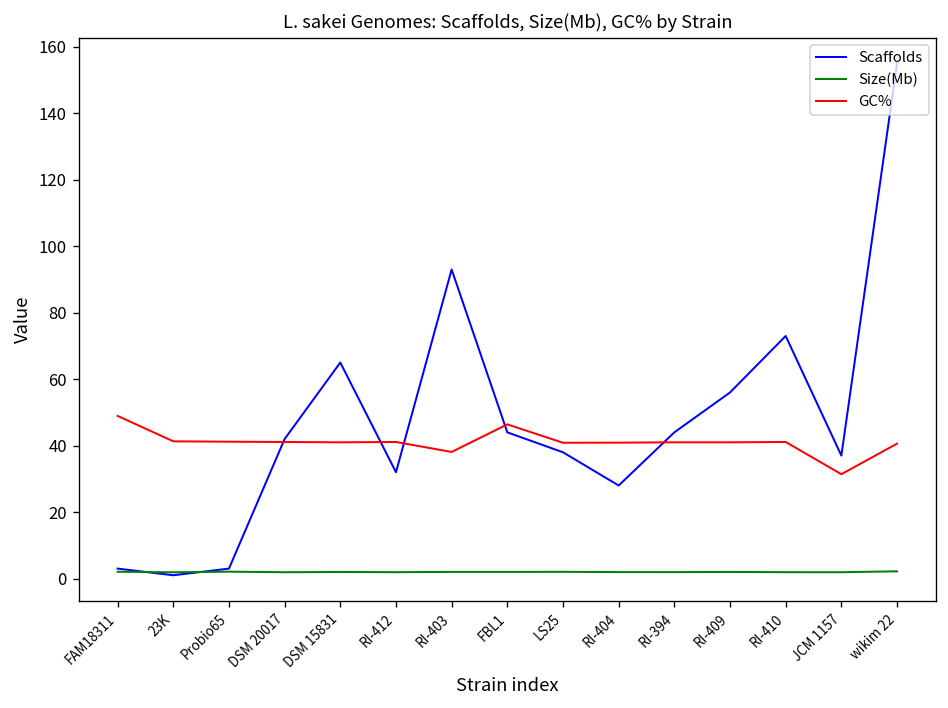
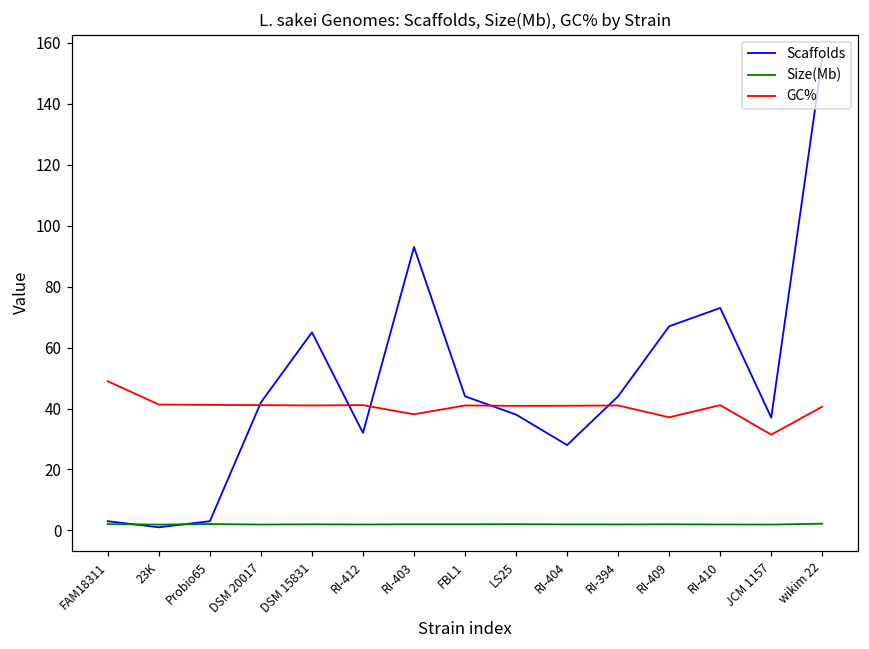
GC%, FBL1: 46 -> 41
Scaffolds, RI-409: 56 -> 67
GC%, RI-409: 41 -> 37
